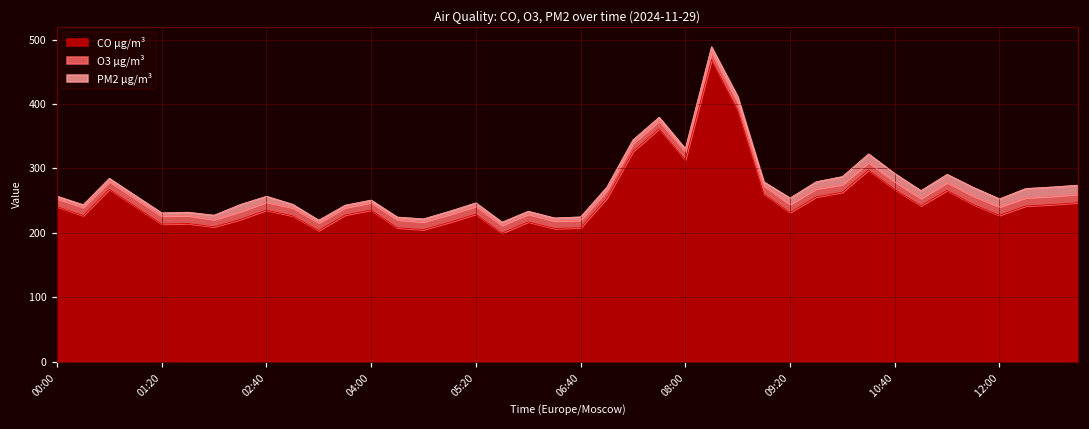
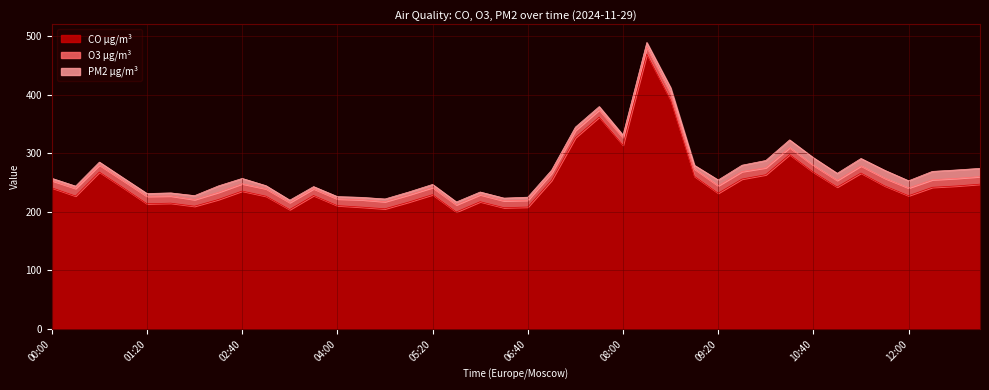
CO µg/m³, 04:00: 240 -> 210
